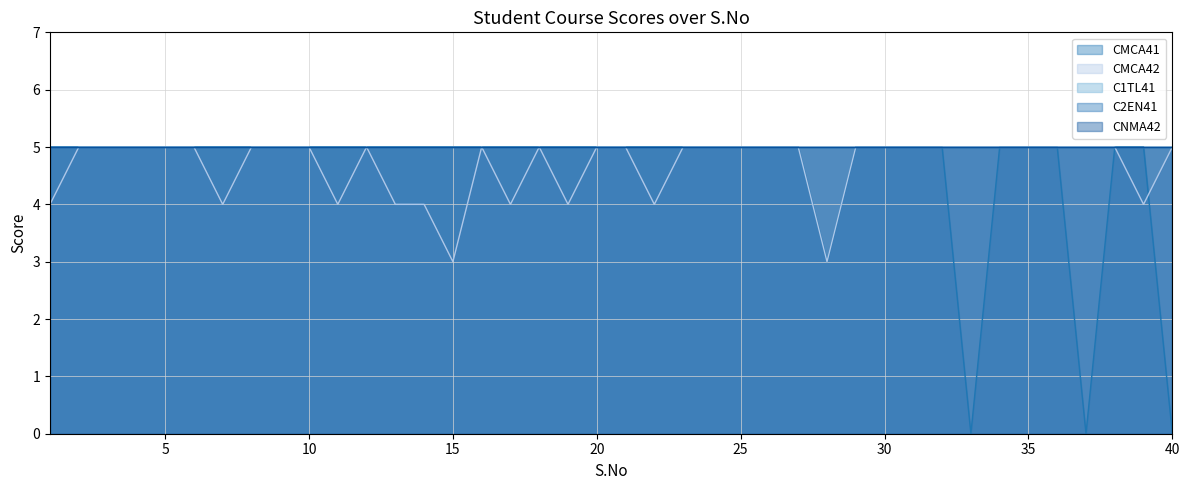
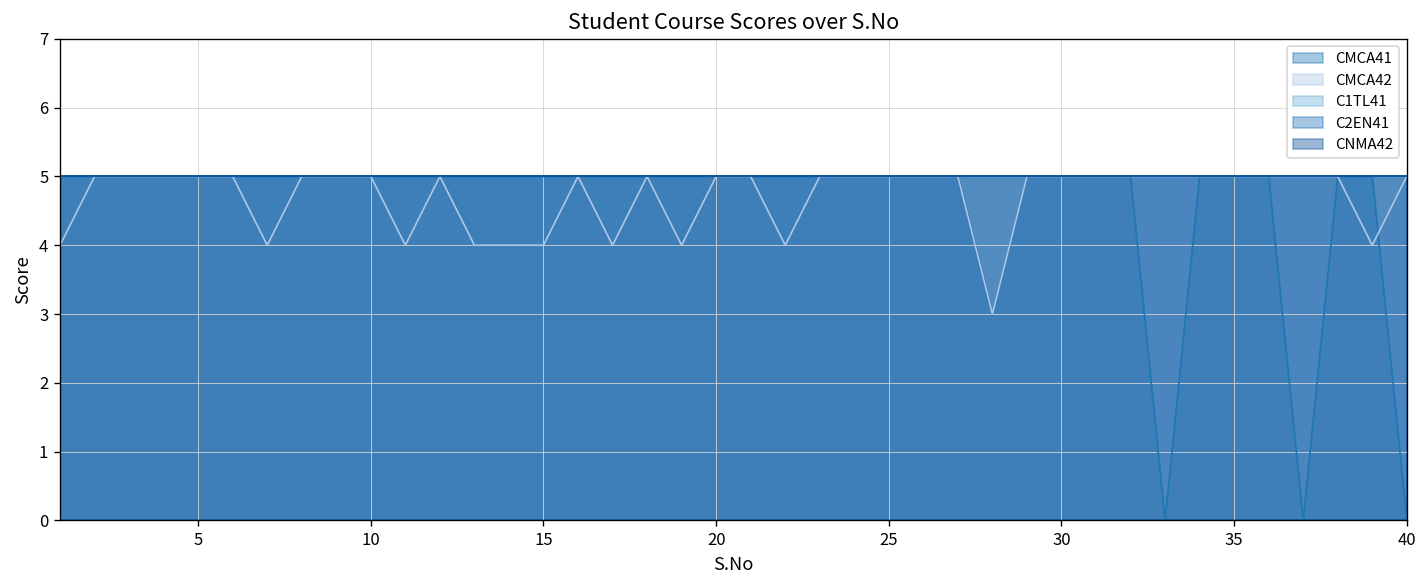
CMCA42, 15: 3 -> 4
